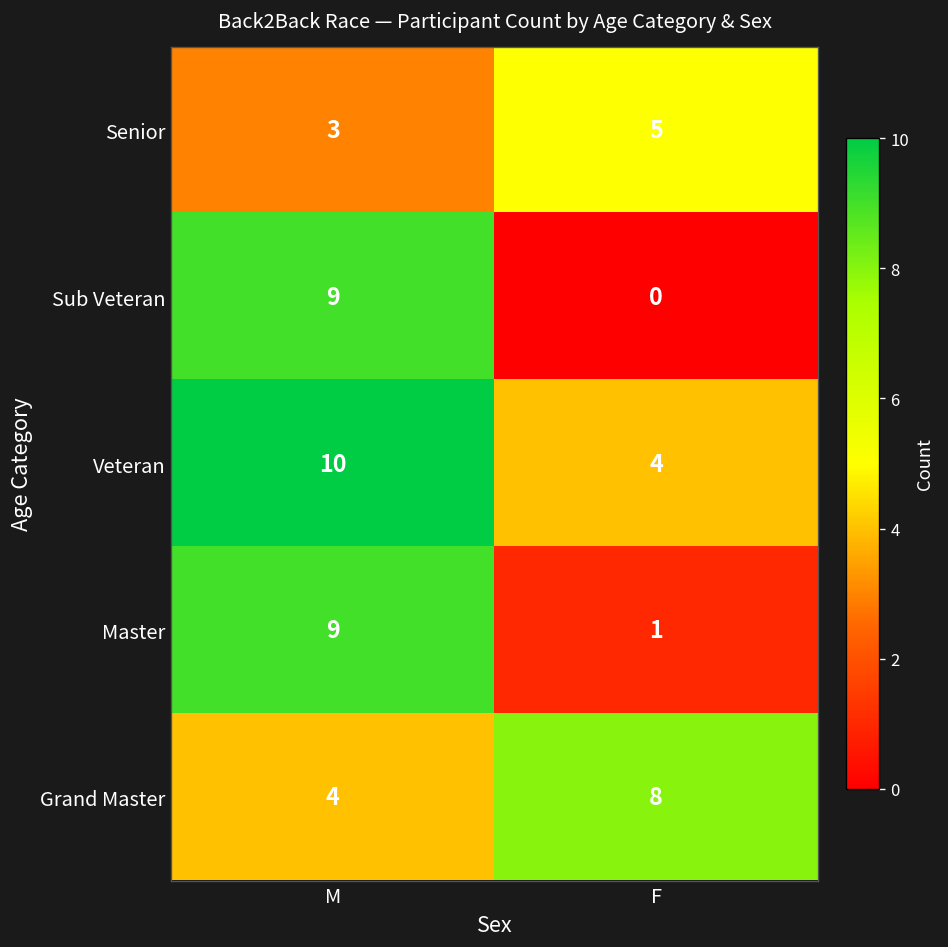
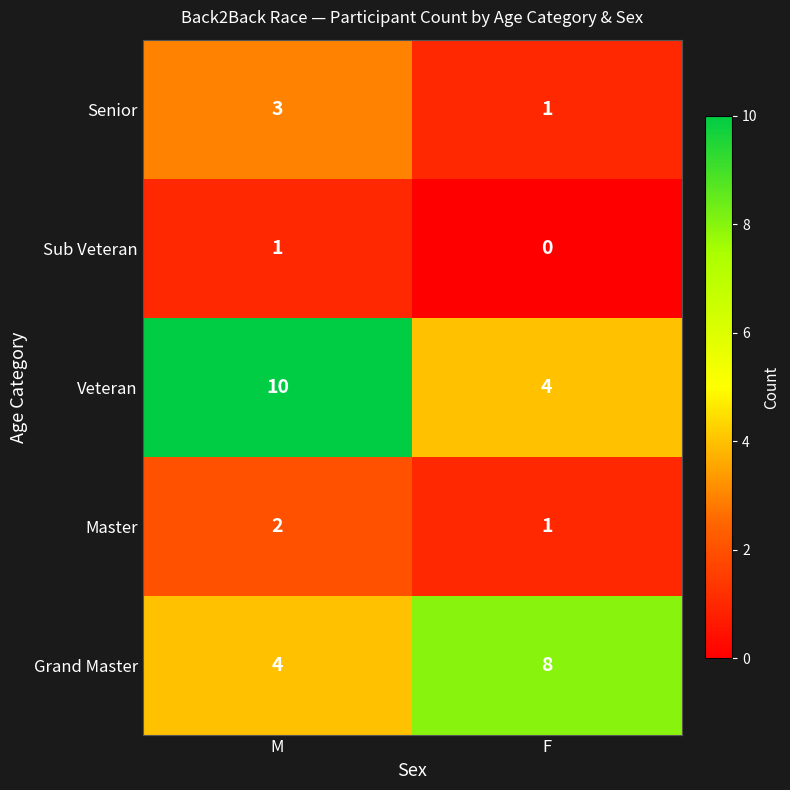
Senior, F: 5 -> 1
Sub Veteran, M: 9 -> 1
Master, M: 9 -> 2
